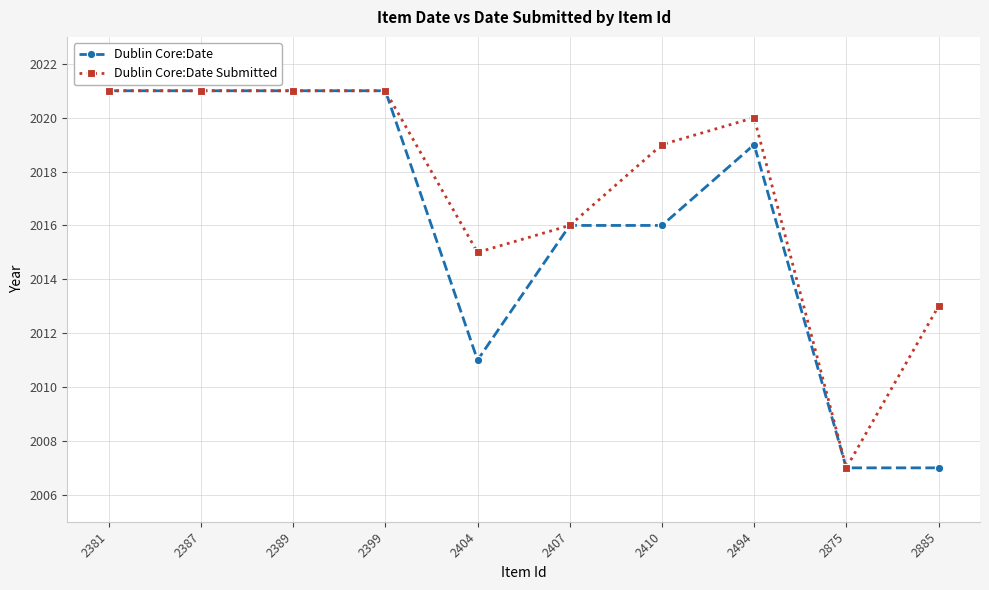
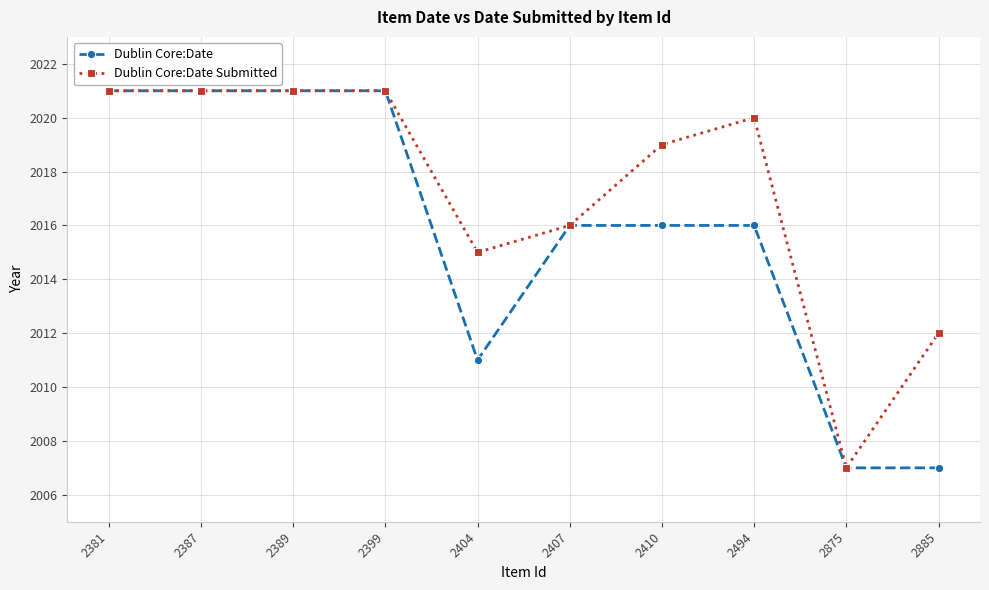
Dublin Core:Date, 2494: 2019 -> 2016
Dublin Core:Date Submitted, 2885: 2013 -> 2012
